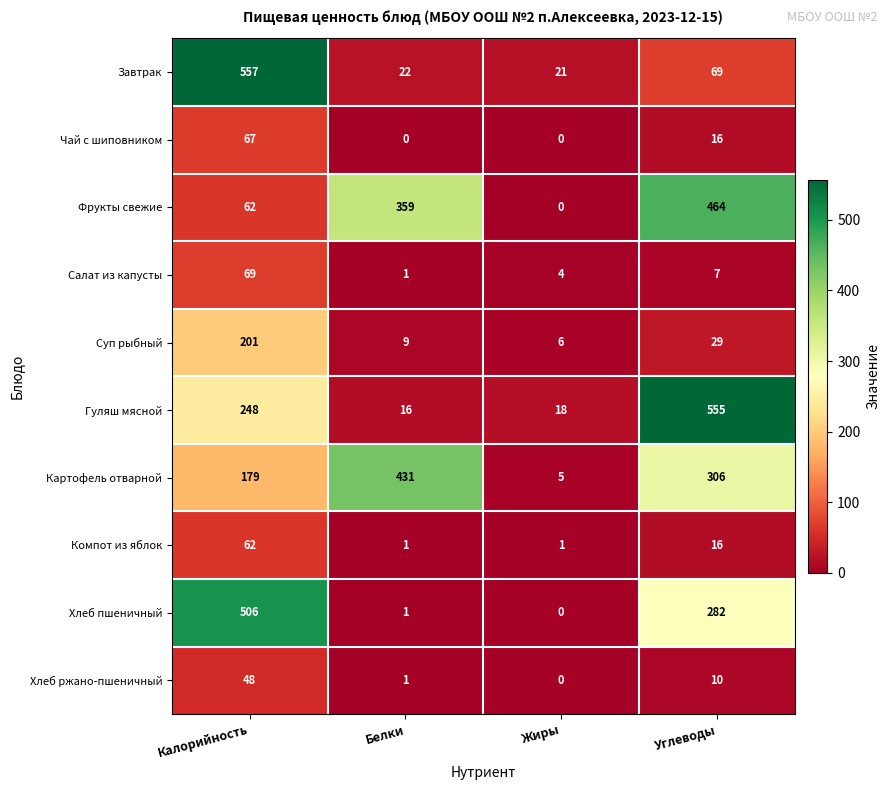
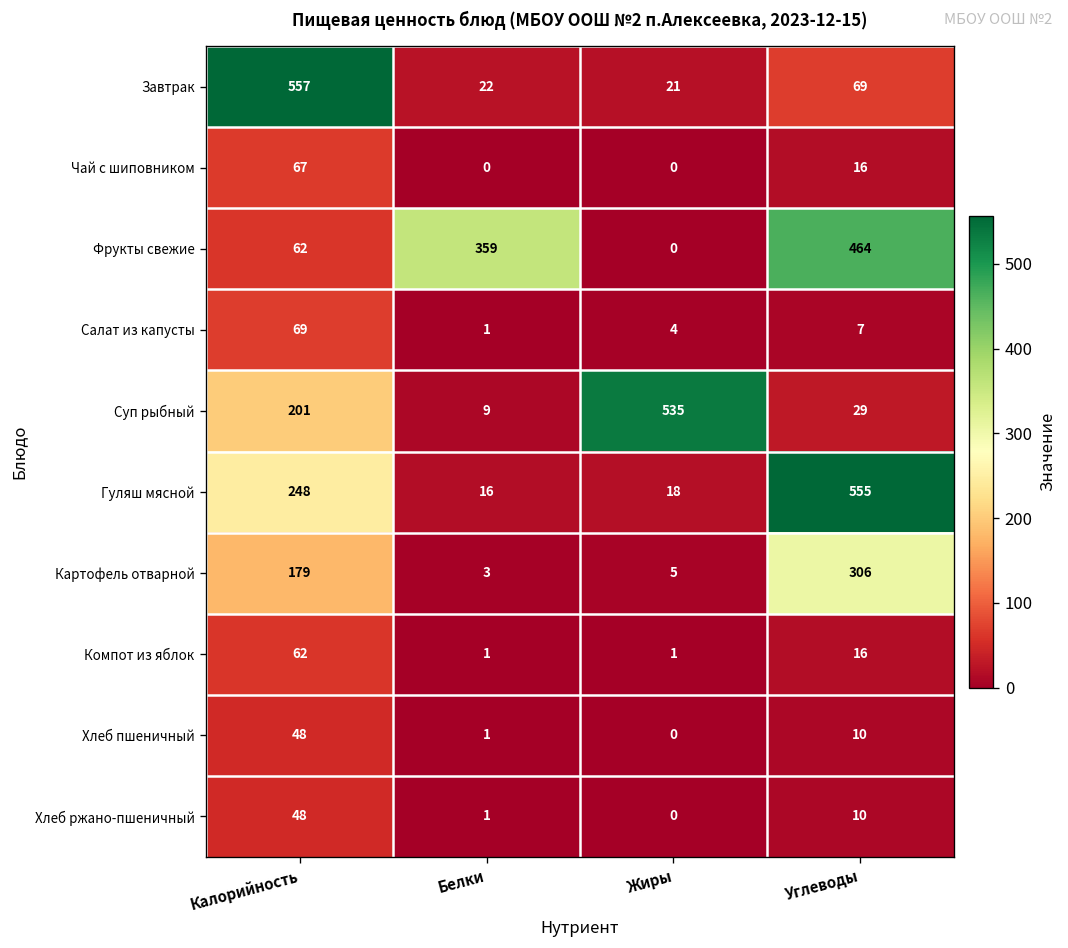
Суп рыбный, Жиры: 6 -> 535
Картофель отварной, Белки: 431 -> 3
Хлеб пшеничный, Калорийность: 506 -> 48
Хлеб пшеничный, Углеводы: 282 -> 10
